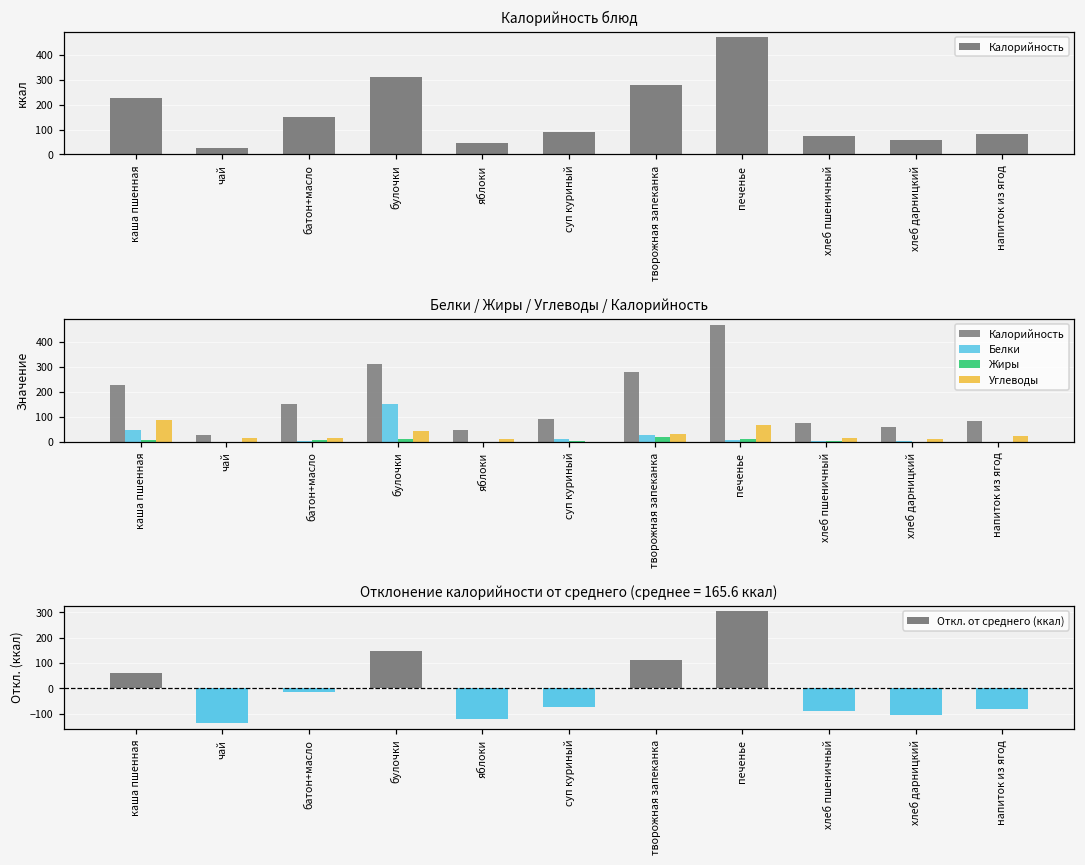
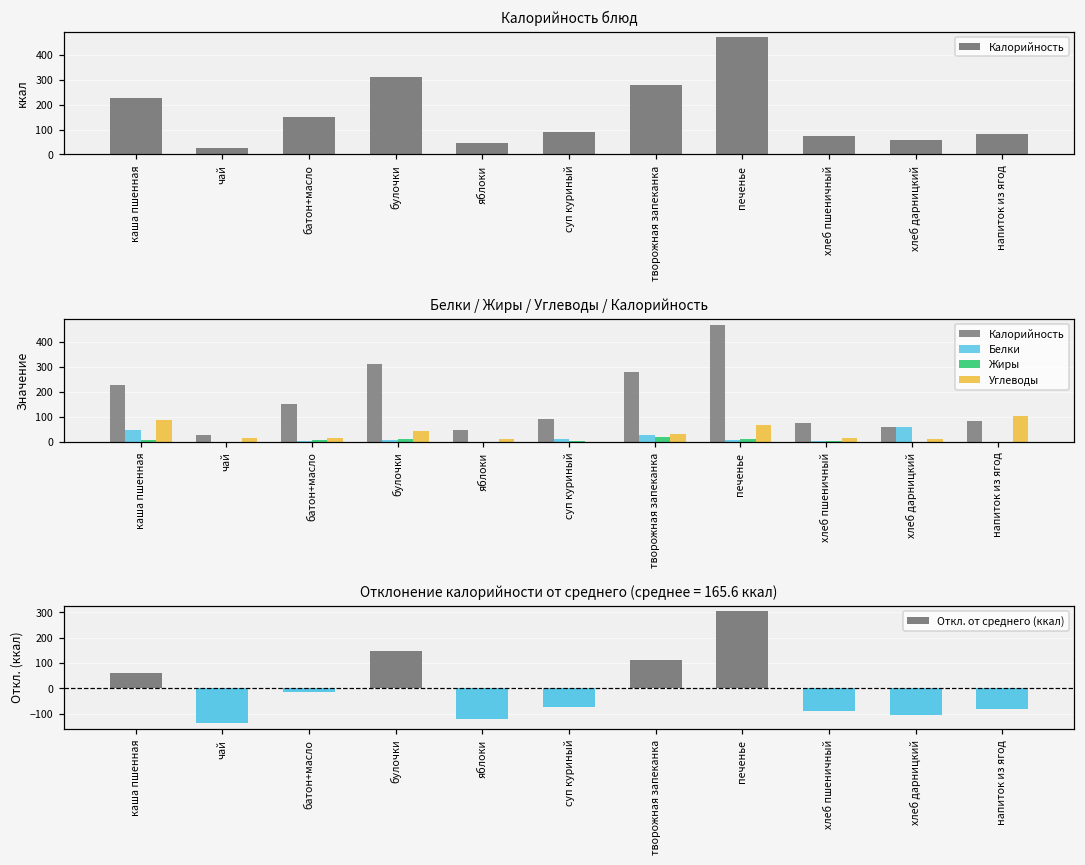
Белки / Жиры / Углеводы / Калорийность, Белки, булочки: 150 -> 10
Белки / Жиры / Углеводы / Калорийность, Белки, хлеб дарницкий: 0 -> 60
Белки / Жиры / Углеводы / Калорийность, Углеводы, напиток из ягод: 20 -> 100
